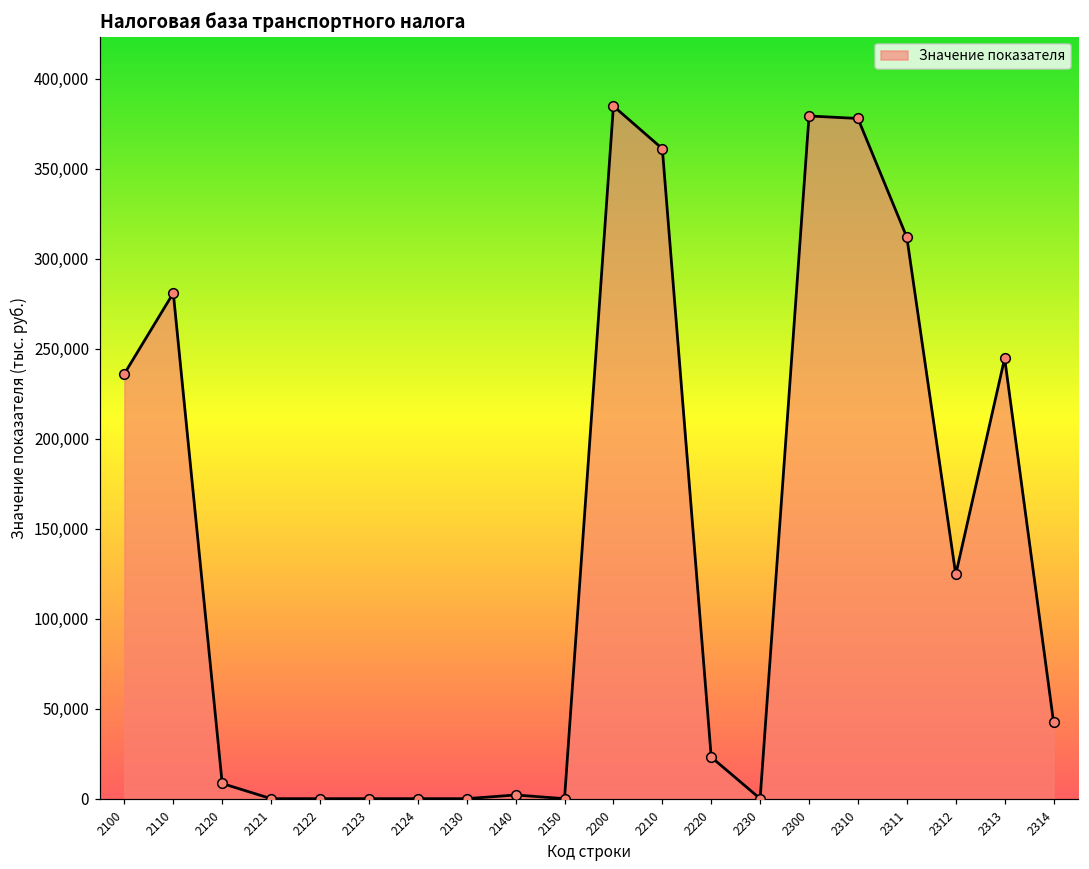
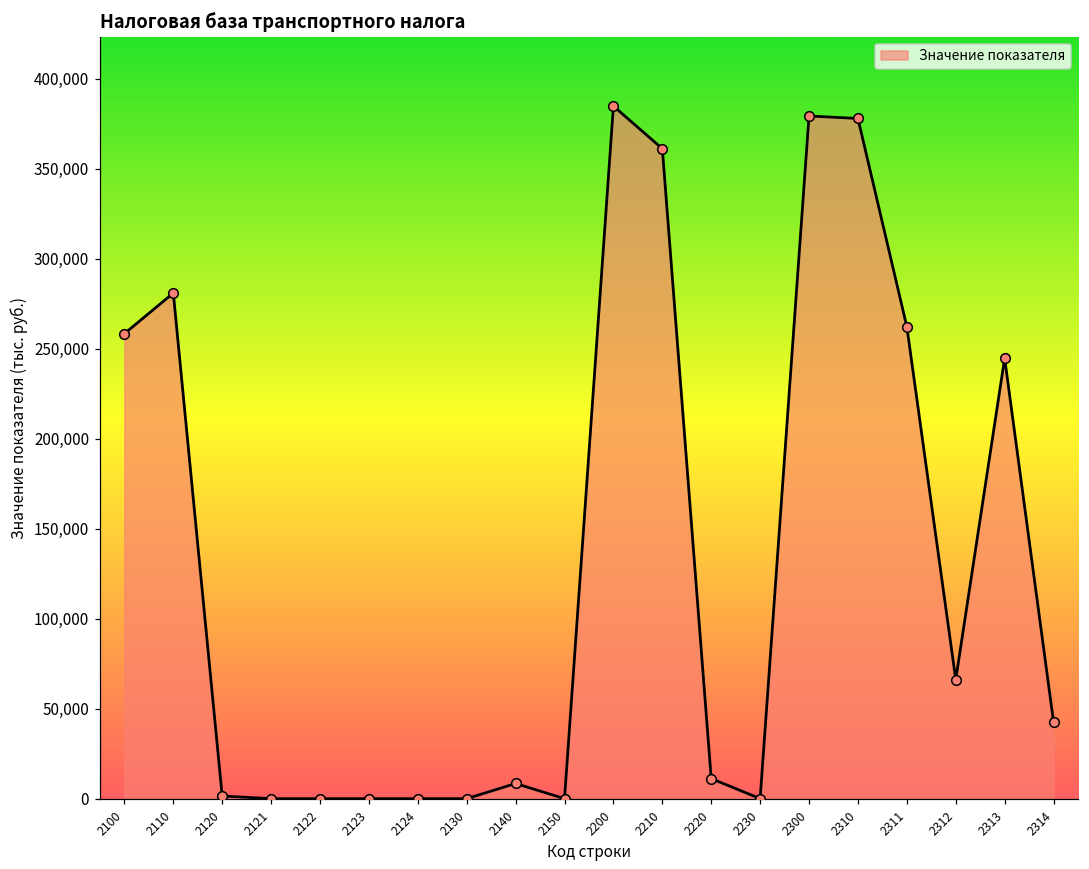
2100: 236,000 -> 258,000
2120: 8,000 -> 1,000
2140: 2,000 -> 8,000
2220: 23,000 -> 11,000
2311: 312,000 -> 262,000
2312: 125,000 -> 66,000
